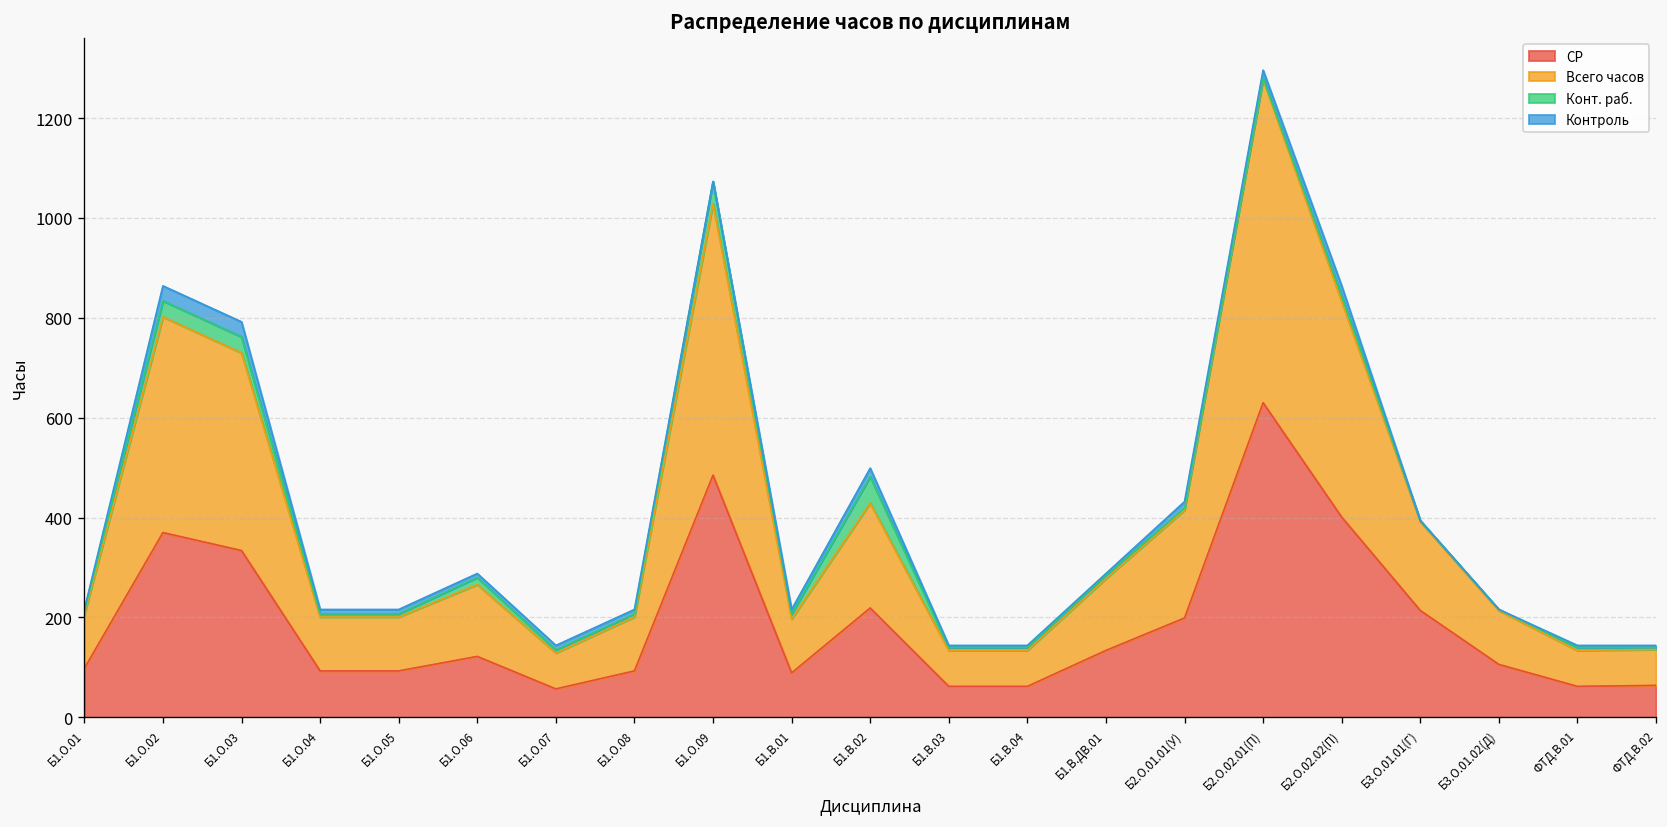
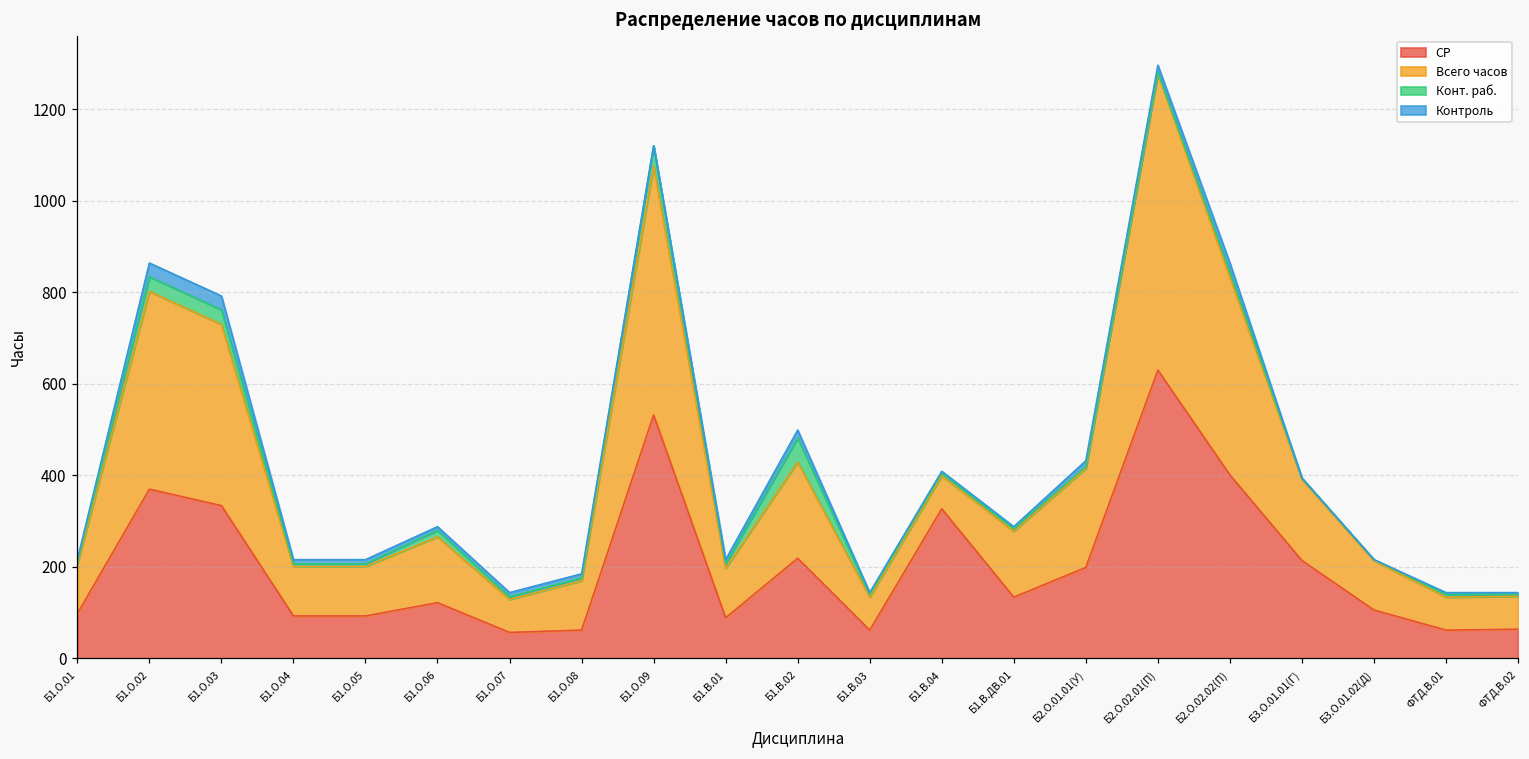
СР, Б1.О.08: 90 -> 60
СР, Б1.О.09: 490 -> 530
СР, Б1.В.04: 60 -> 330
